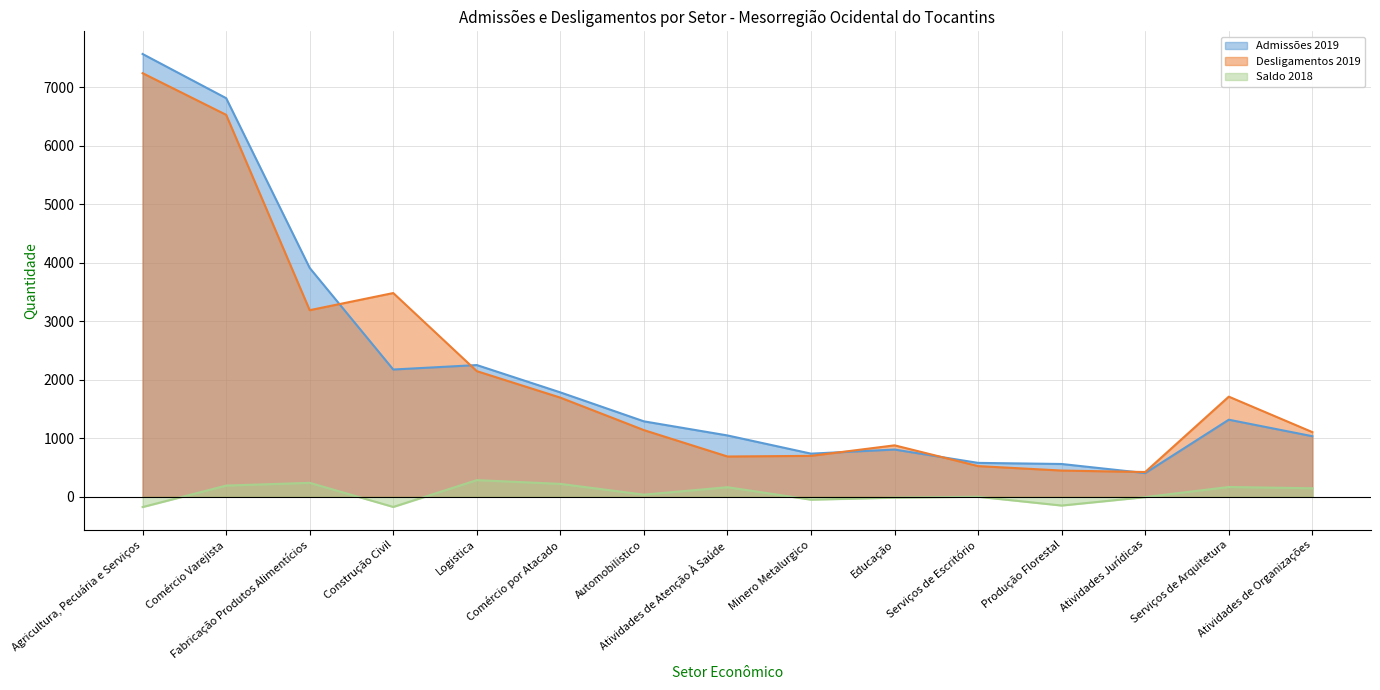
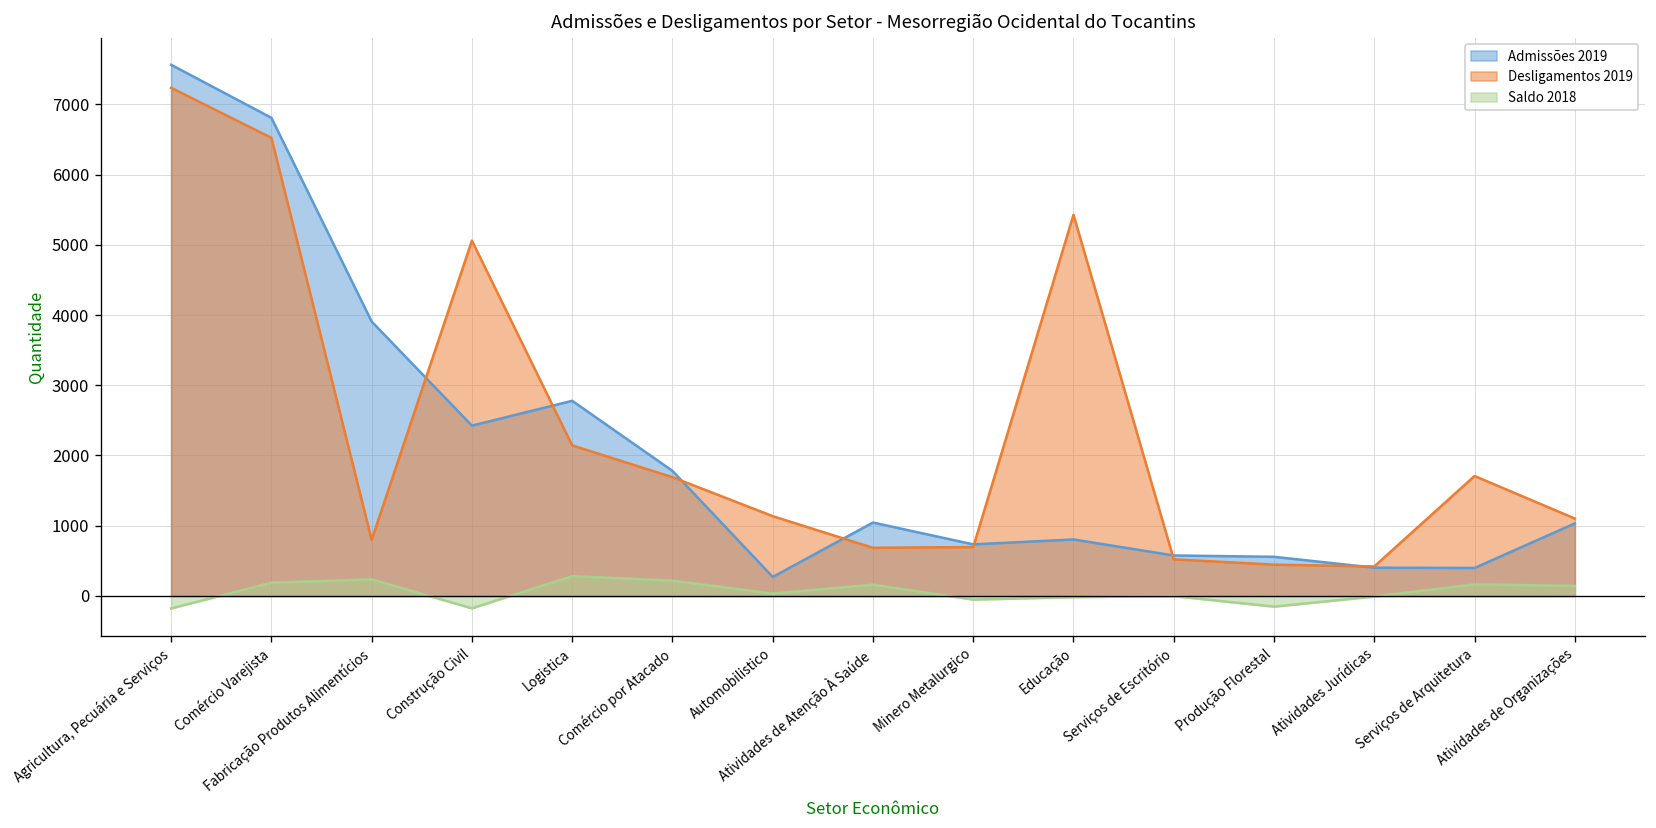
Desligamentos 2019, Fabricação Produtos Alimentícios: 3200 -> 800
Admissões 2019, Construção Civil: 2200 -> 2400
Desligamentos 2019, Construção Civil: 3500 -> 5100
Admissões 2019, Logistica: 2200 -> 2800
Admissões 2019, Automobilistico: 1300 -> 300
Desligamentos 2019, Educação: 900 -> 5400
Admissões 2019, Serviços de Arquitetura: 1300 -> 400
